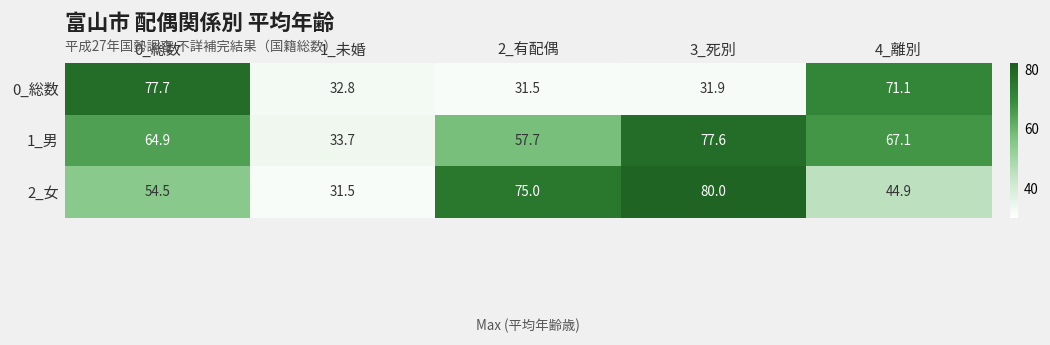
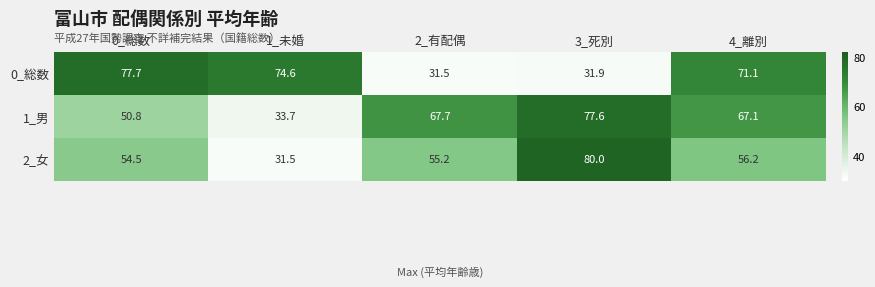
0_総数, 1_未婚: 32.8 -> 74.6
1_男, 0_総数: 64.9 -> 50.8
1_男, 2_有配偶: 57.7 -> 67.7
2_女, 2_有配偶: 75.0 -> 55.2
2_女, 4_離別: 44.9 -> 56.2
